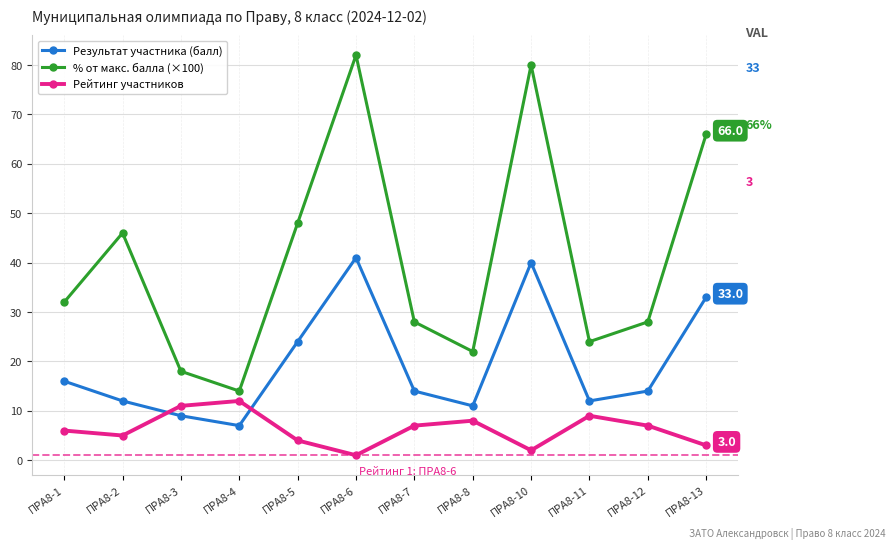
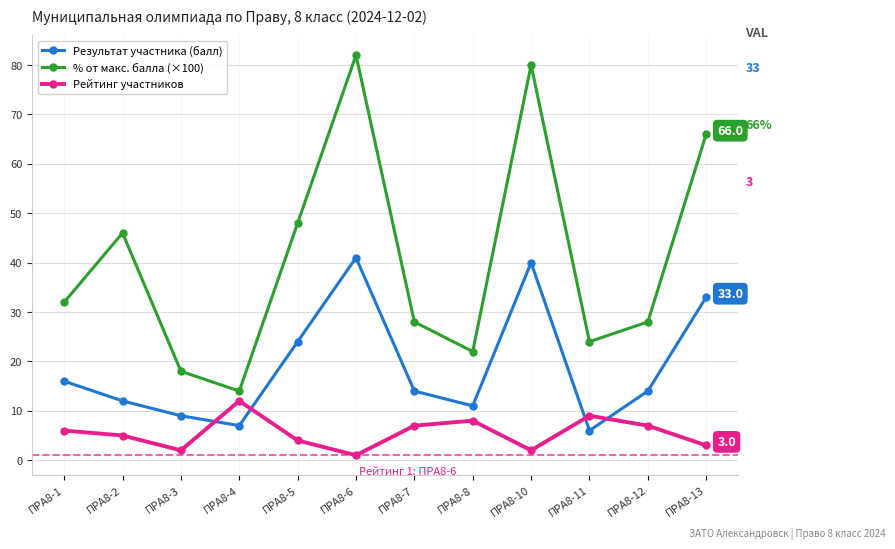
Рейтинг участников, ПРА8-3: 11 -> 2
Результат участника (балл), ПРА8-11: 12 -> 6
